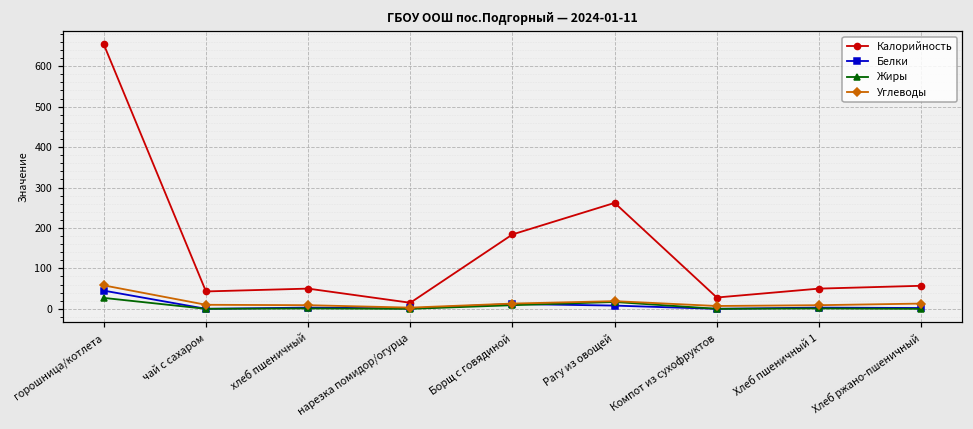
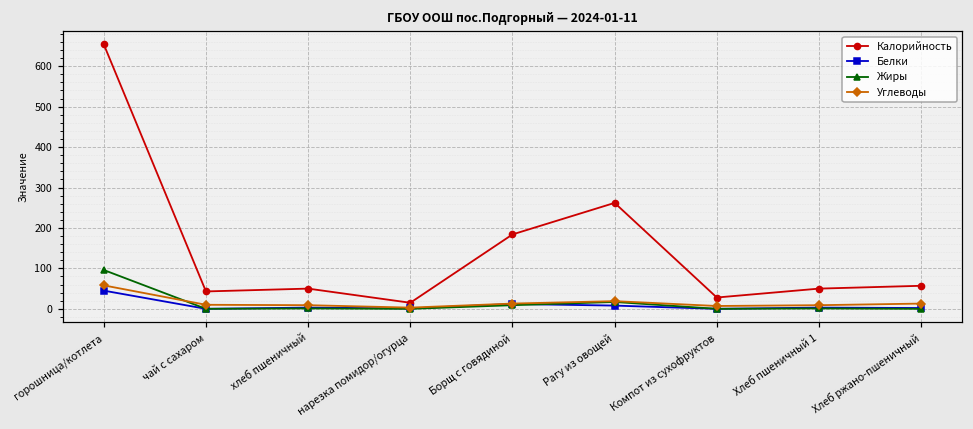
Жиры, горошница/котлета: 30 -> 100
